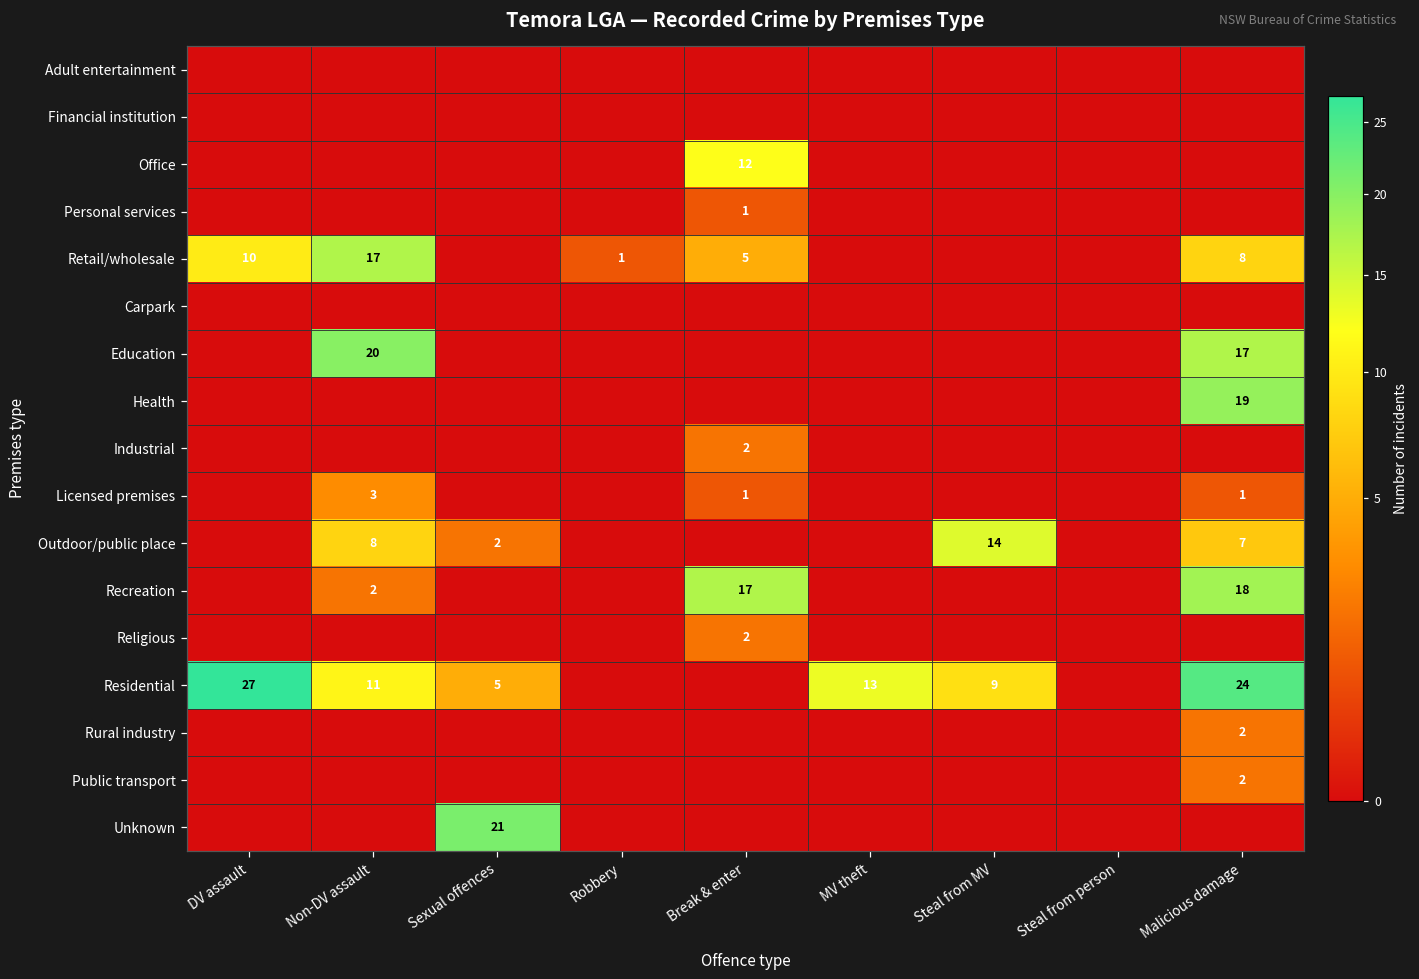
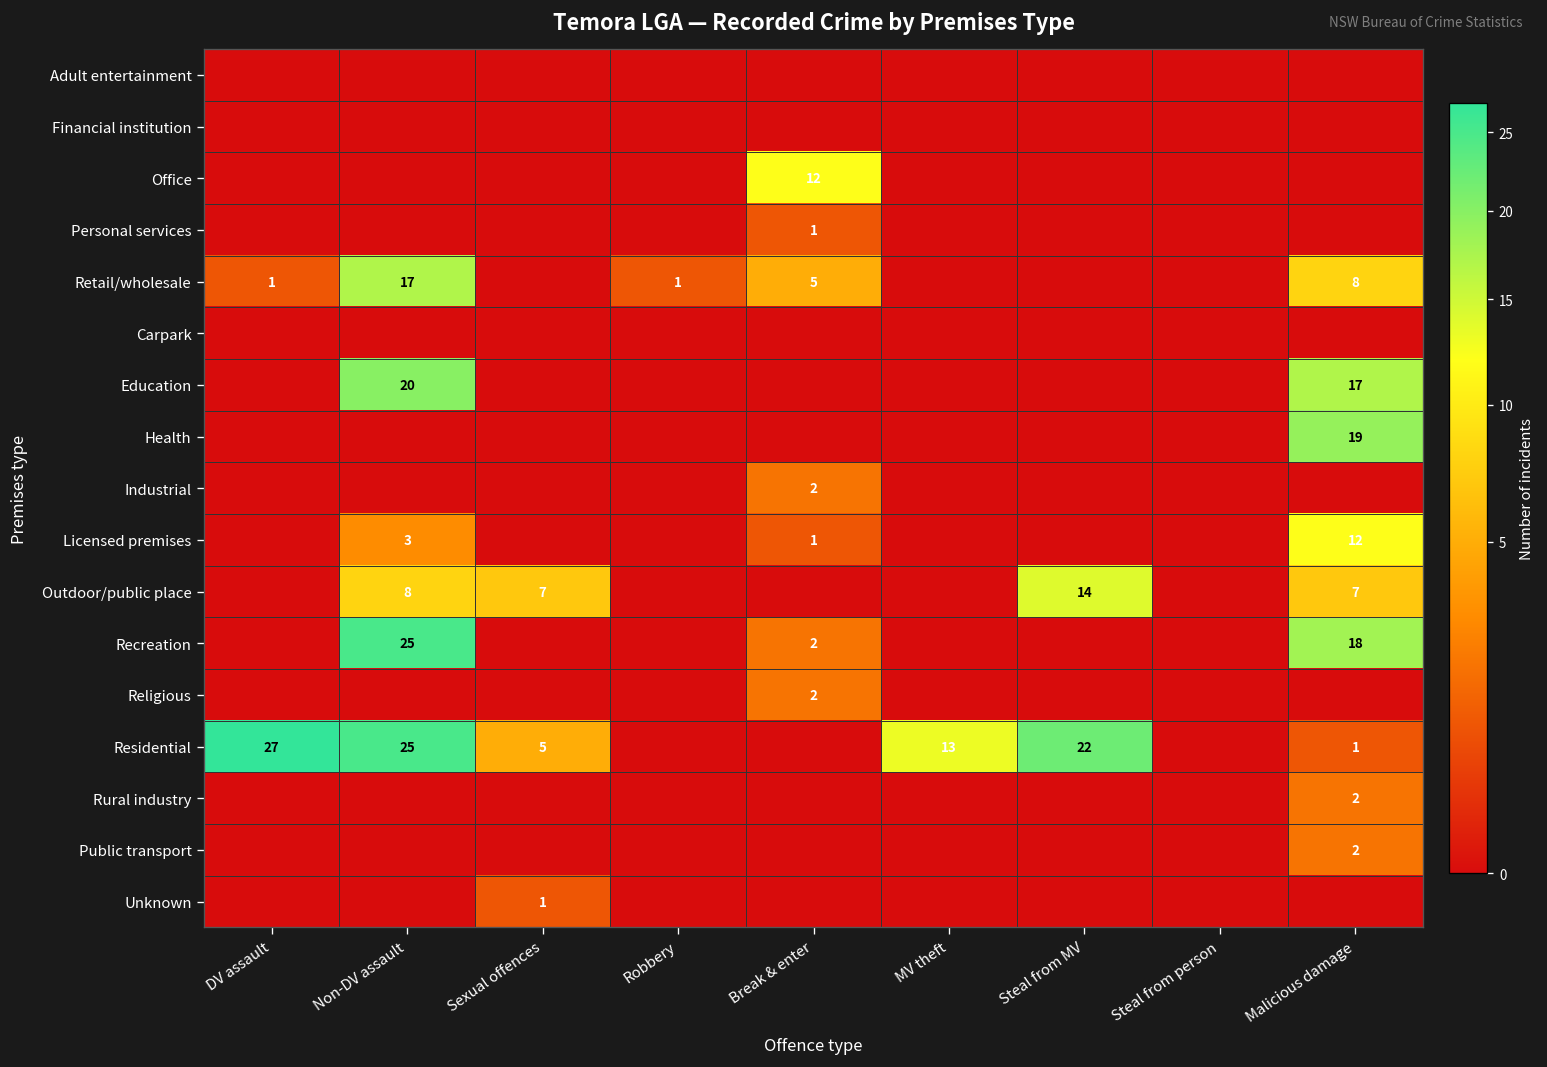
Retail/wholesale, DV assault: 10 -> 1
Licensed premises, Malicious damage: 1 -> 12
Outdoor/public place, Sexual offences: 2 -> 7
Recreation, Non-DV assault: 2 -> 25
Recreation, Break & enter: 17 -> 2
Residential, Non-DV assault: 11 -> 25
Residential, Steal from MV: 9 -> 22
Residential, Malicious damage: 24 -> 1
Unknown, Sexual offences: 21 -> 1
